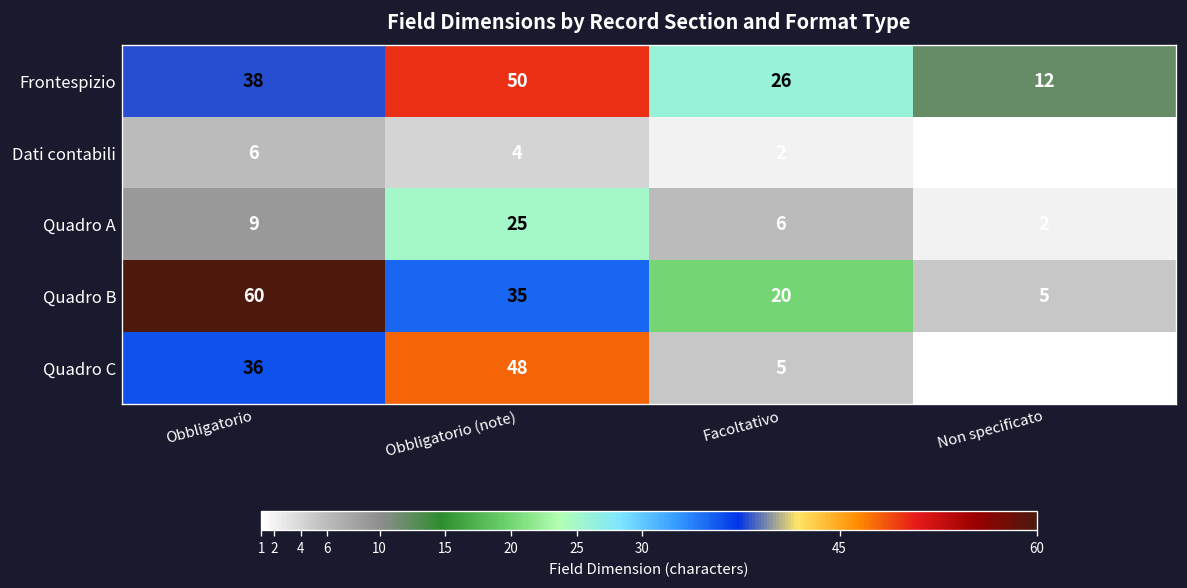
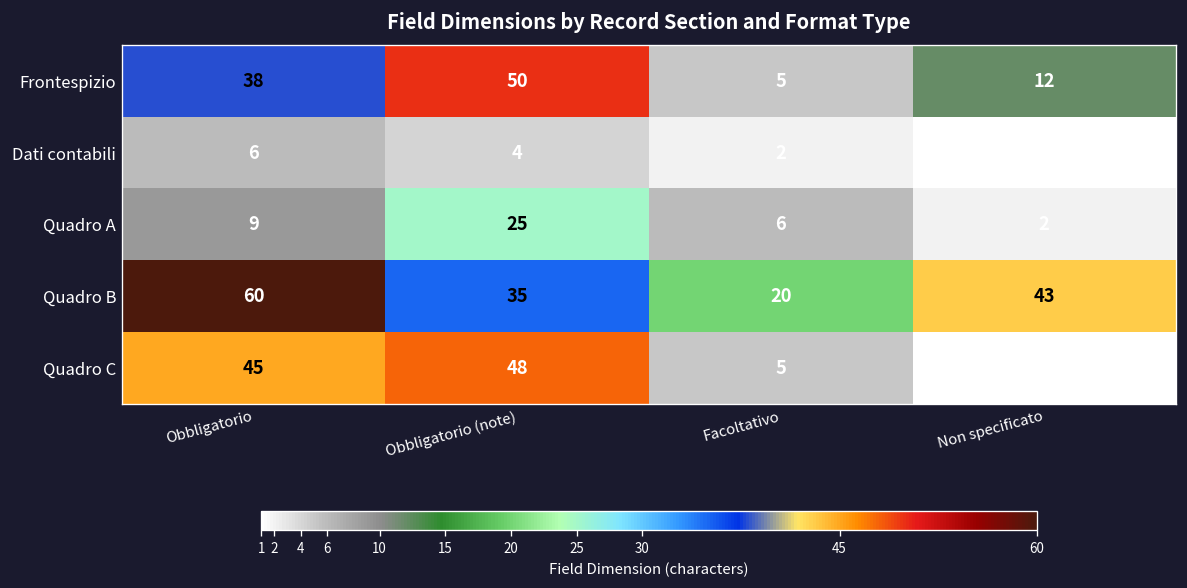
Frontespizio, Facoltativo: 26 -> 5
Quadro B, Non specificato: 5 -> 43
Quadro C, Obbligatorio: 36 -> 45
